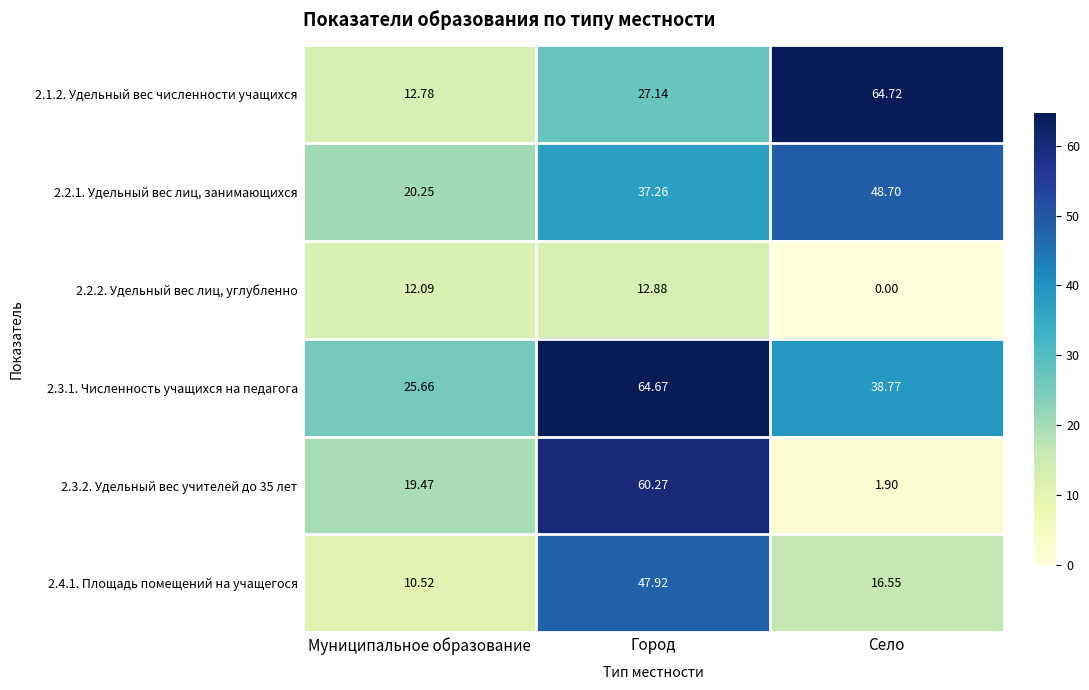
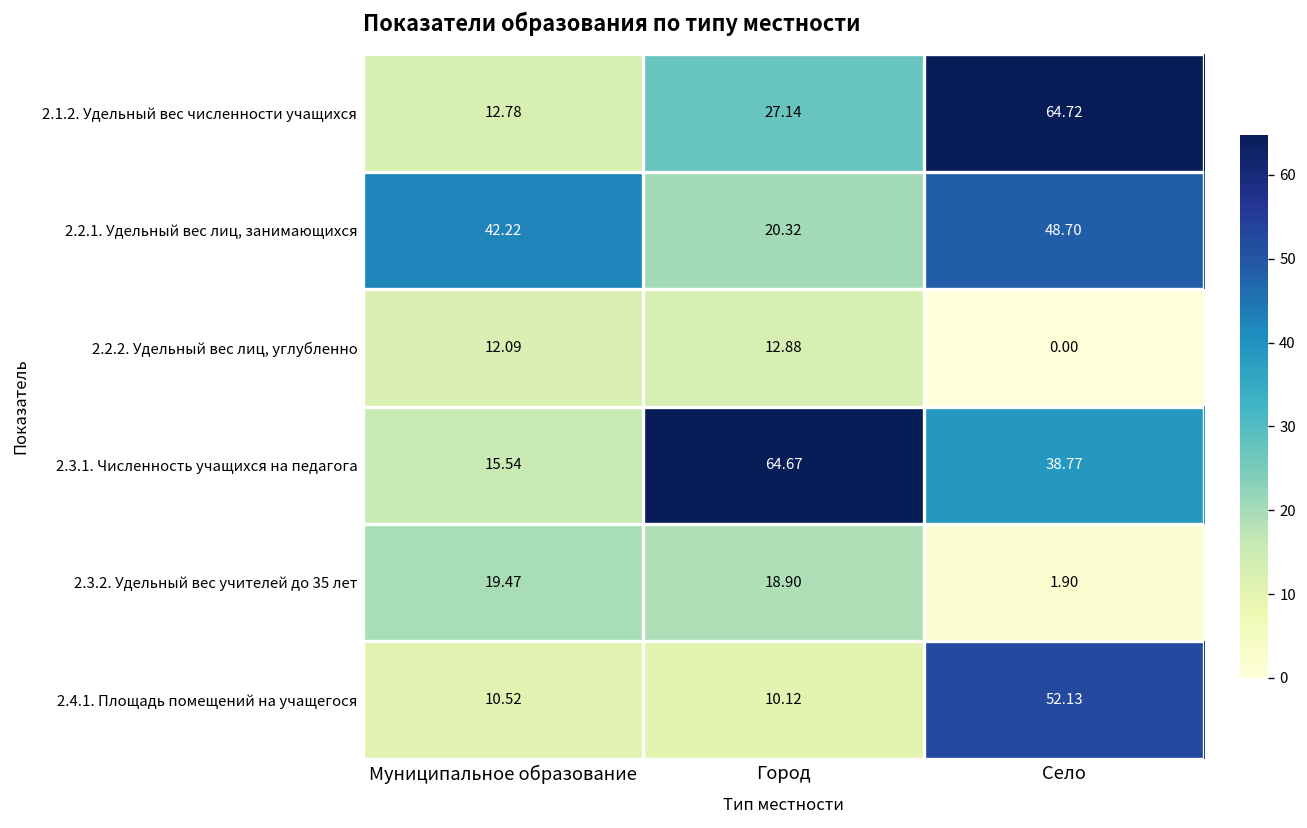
2.2.1. Удельный вес лиц, занимающихся, Муниципальное образование: 20.25 -> 42.22
2.2.1. Удельный вес лиц, занимающихся, Город: 37.26 -> 20.32
2.3.1. Численность учащихся на педагога, Муниципальное образование: 25.66 -> 15.54
2.3.2. Удельный вес учителей до 35 лет, Город: 60.27 -> 18.90
2.4.1. Площадь помещений на учащегося, Город: 47.92 -> 10.12
2.4.1. Площадь помещений на учащегося, Село: 16.55 -> 52.13
